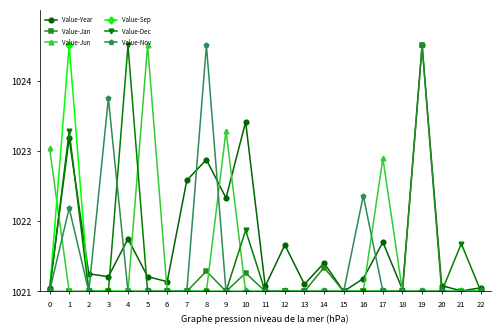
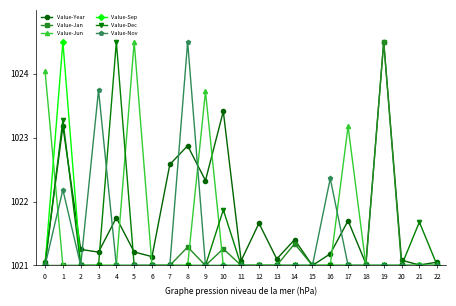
Value-Jun, 0: 1023.0 -> 1024.0
Value-Jun, 9: 1023.3 -> 1023.7
Value-Jun, 17: 1022.9 -> 1023.2
